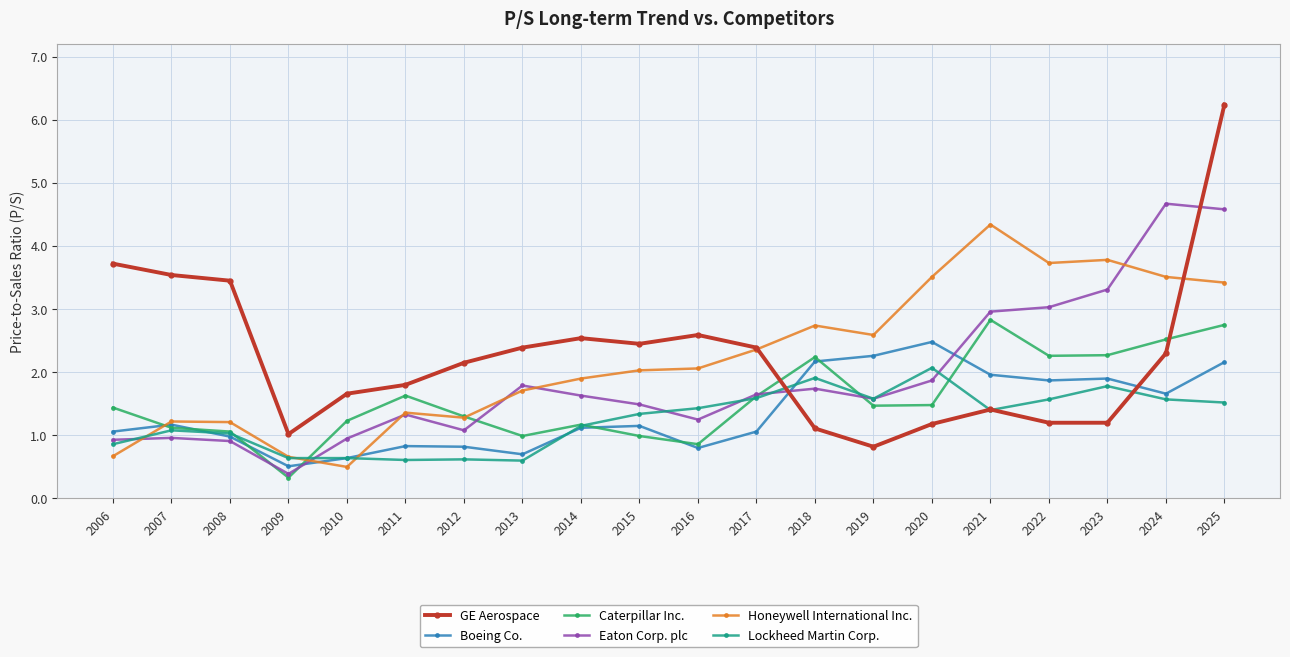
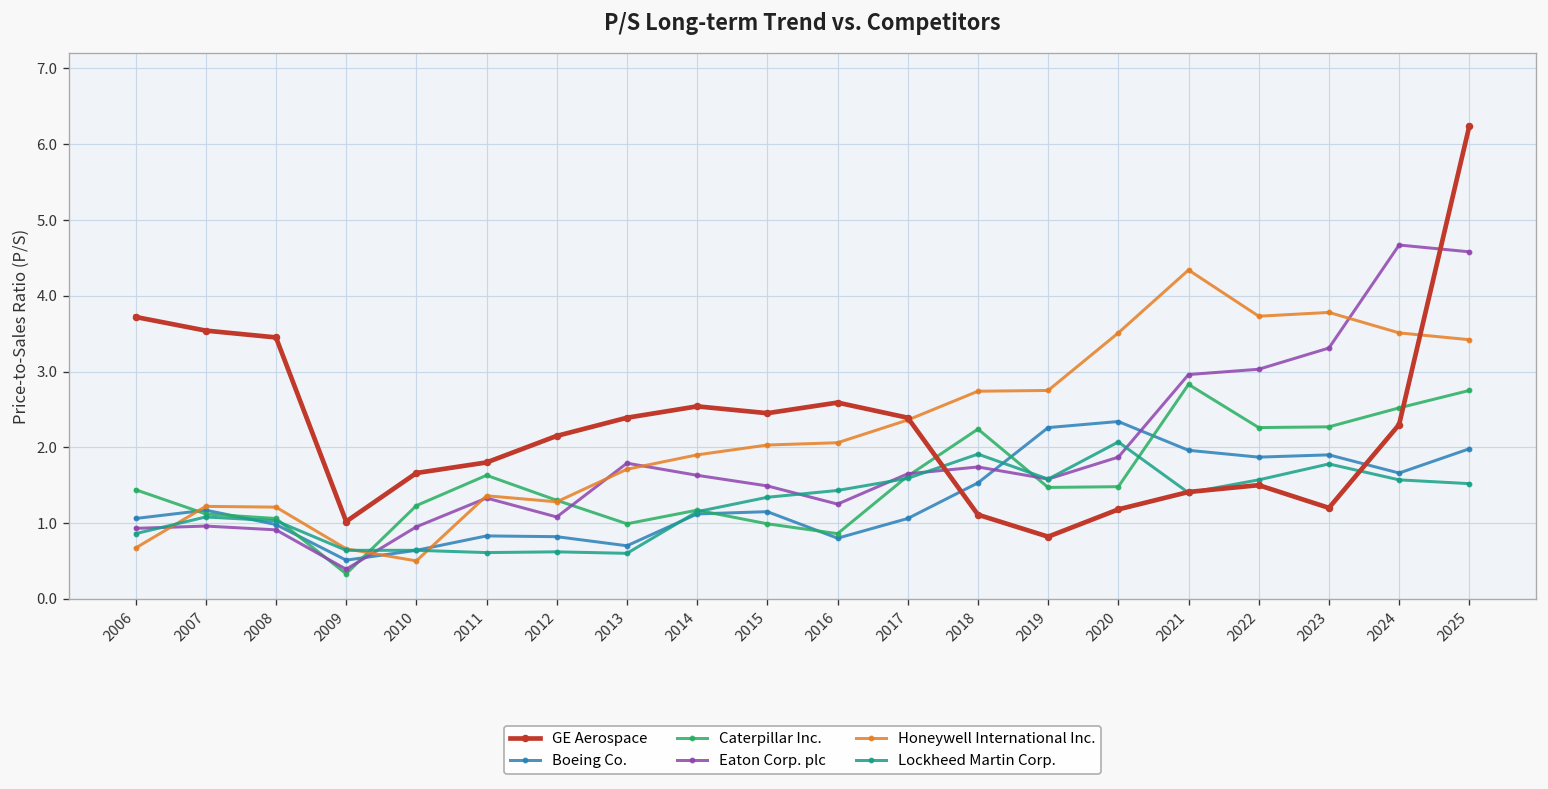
Boeing Co., 2018: 2.2 -> 1.5
Honeywell International Inc., 2019: 2.6 -> 2.8
Boeing Co., 2020: 2.5 -> 2.3
GE Aerospace, 2022: 1.2 -> 1.5
Boeing Co., 2025: 2.2 -> 2.0
